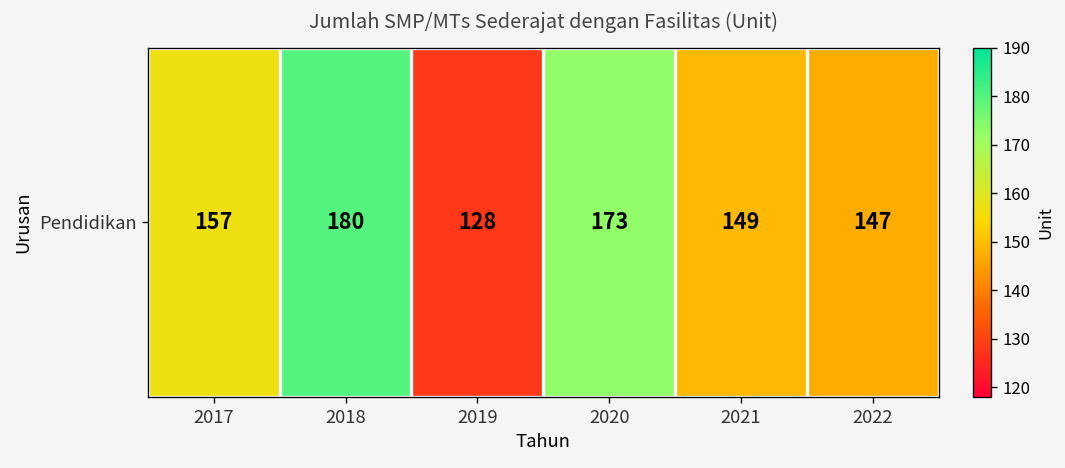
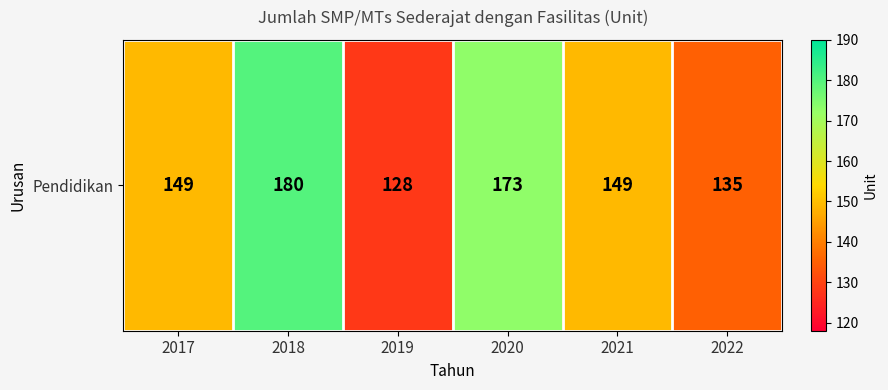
Pendidikan, 2017: 157 -> 149
Pendidikan, 2022: 147 -> 135
